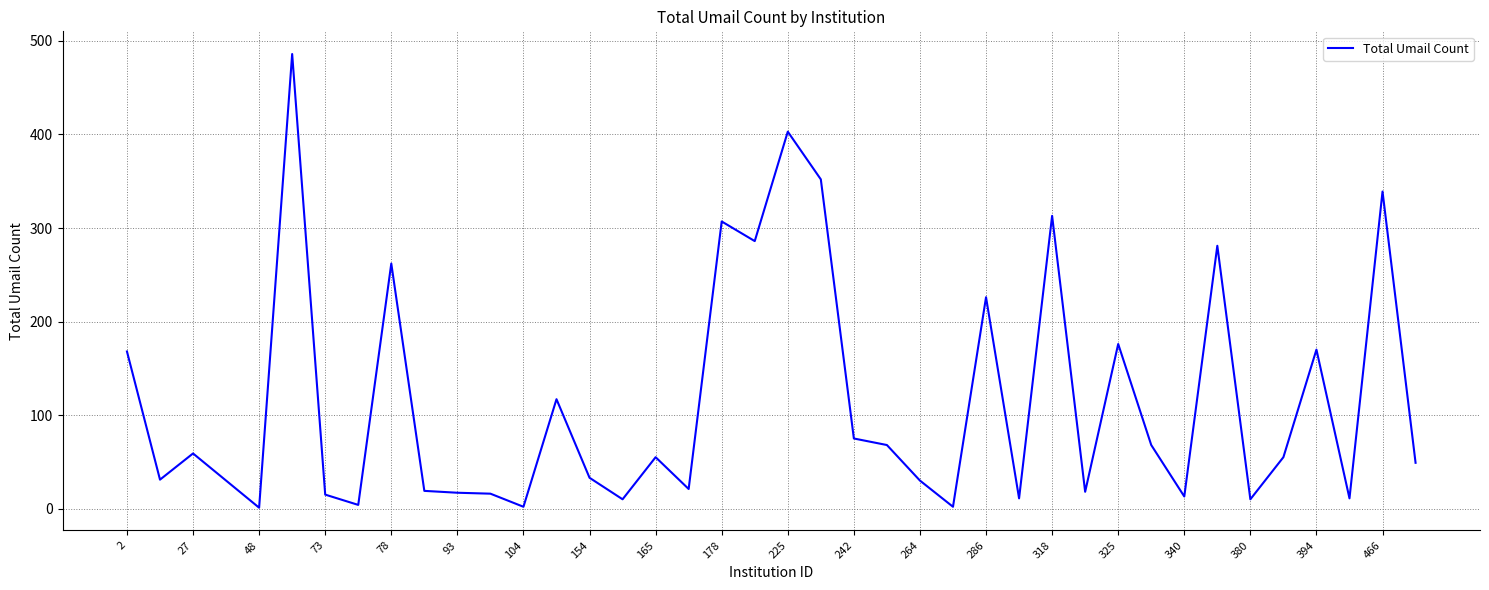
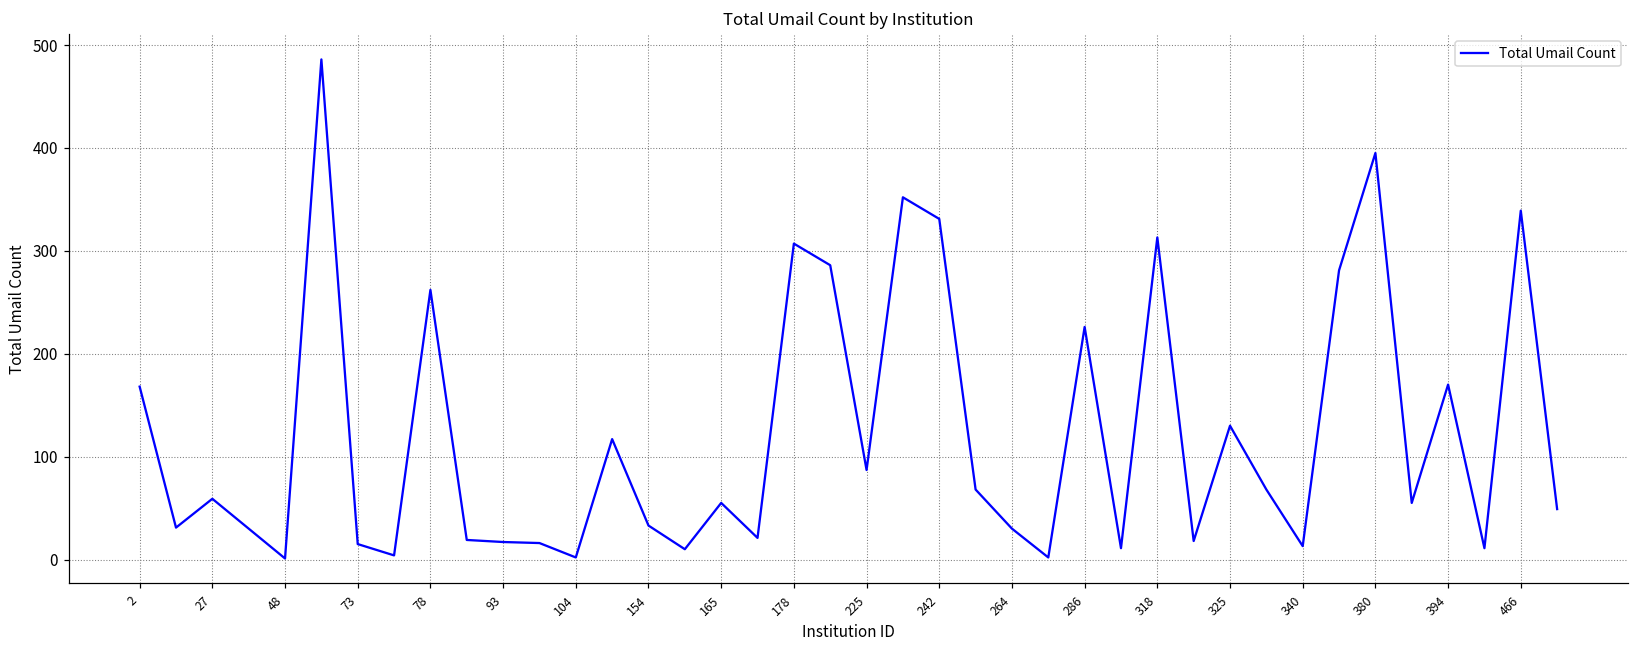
225: 400 -> 90
242: 80 -> 330
325: 180 -> 130
380: 10 -> 400
